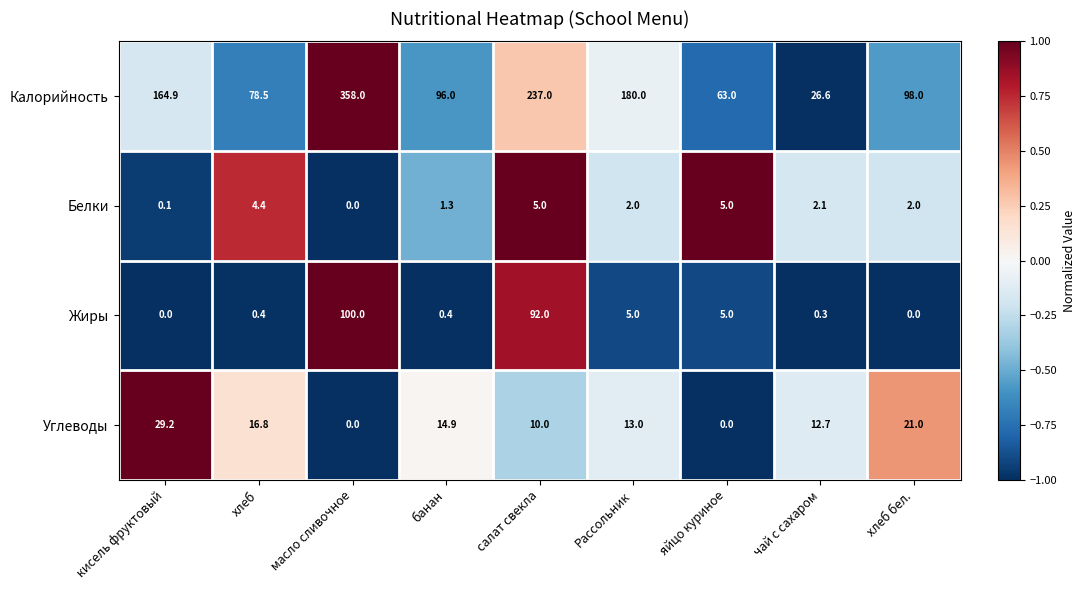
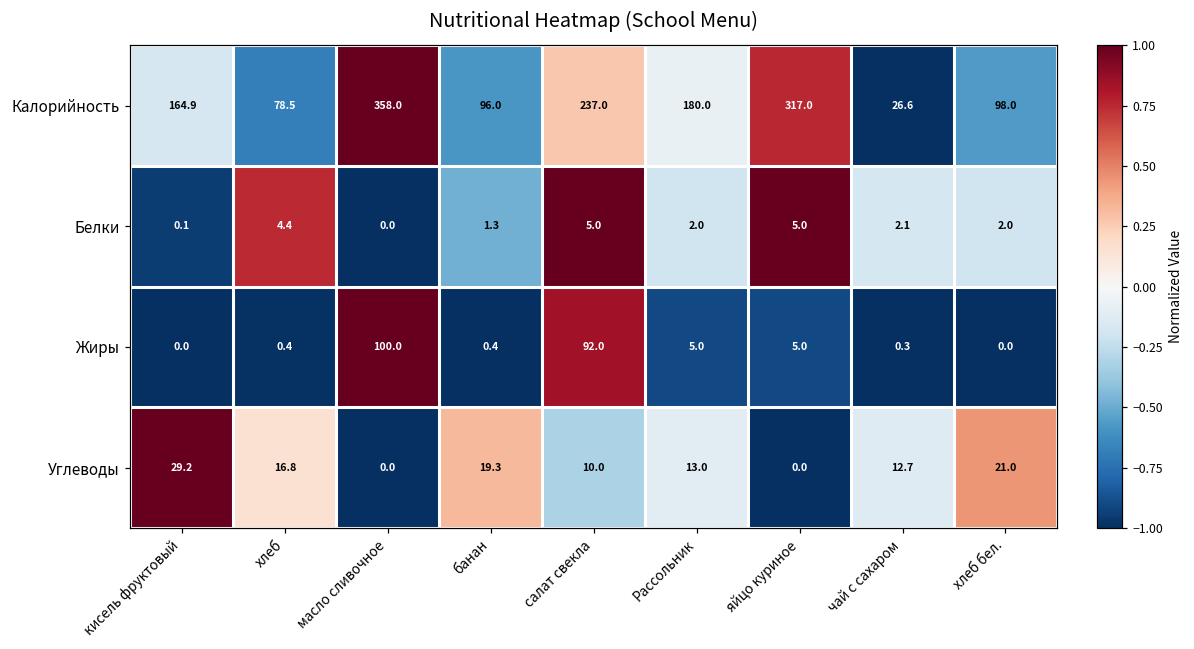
Калорийность, яйцо куриное: 63.0 -> 317.0
Углеводы, банан: 14.9 -> 19.3
